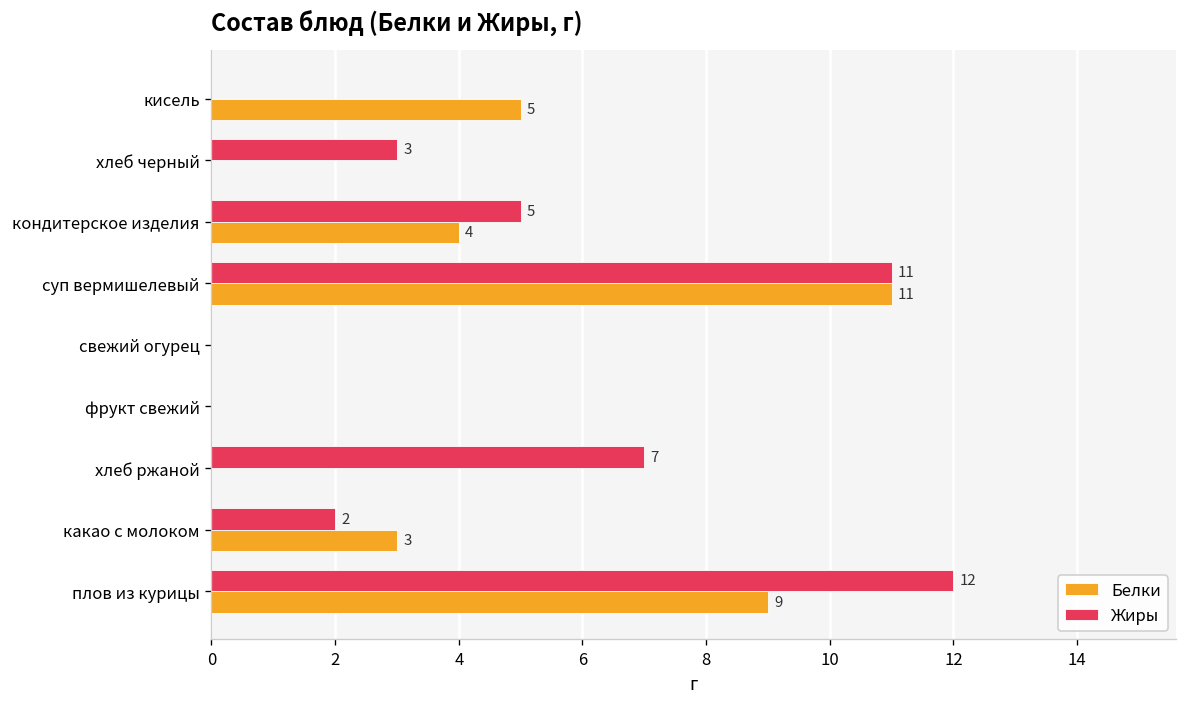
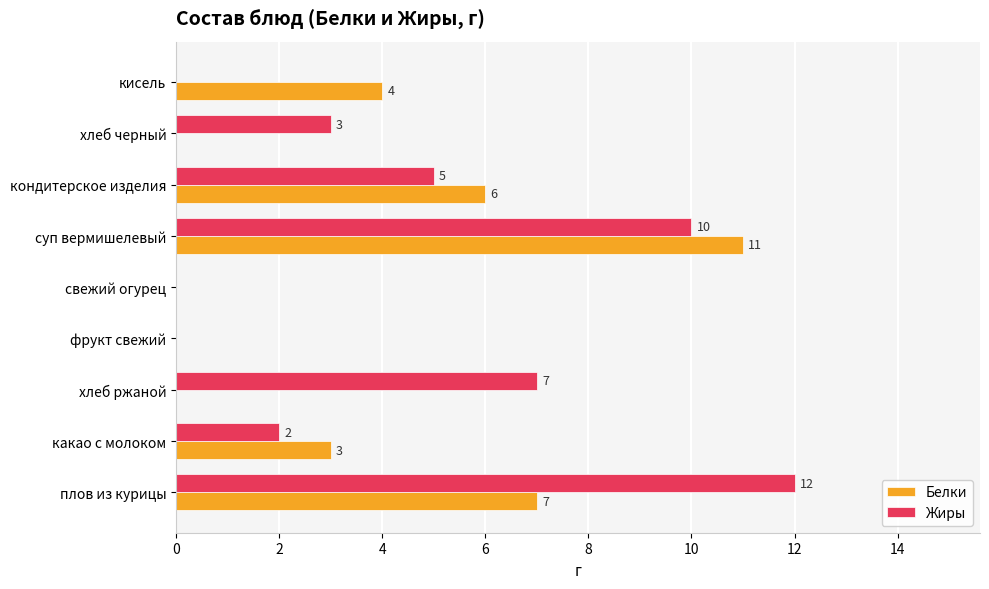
Белки, кисель: 5 -> 4
Белки, кондитерское изделия: 4 -> 6
Жиры, суп вермишелевый: 11 -> 10
Белки, плов из курицы: 9 -> 7
